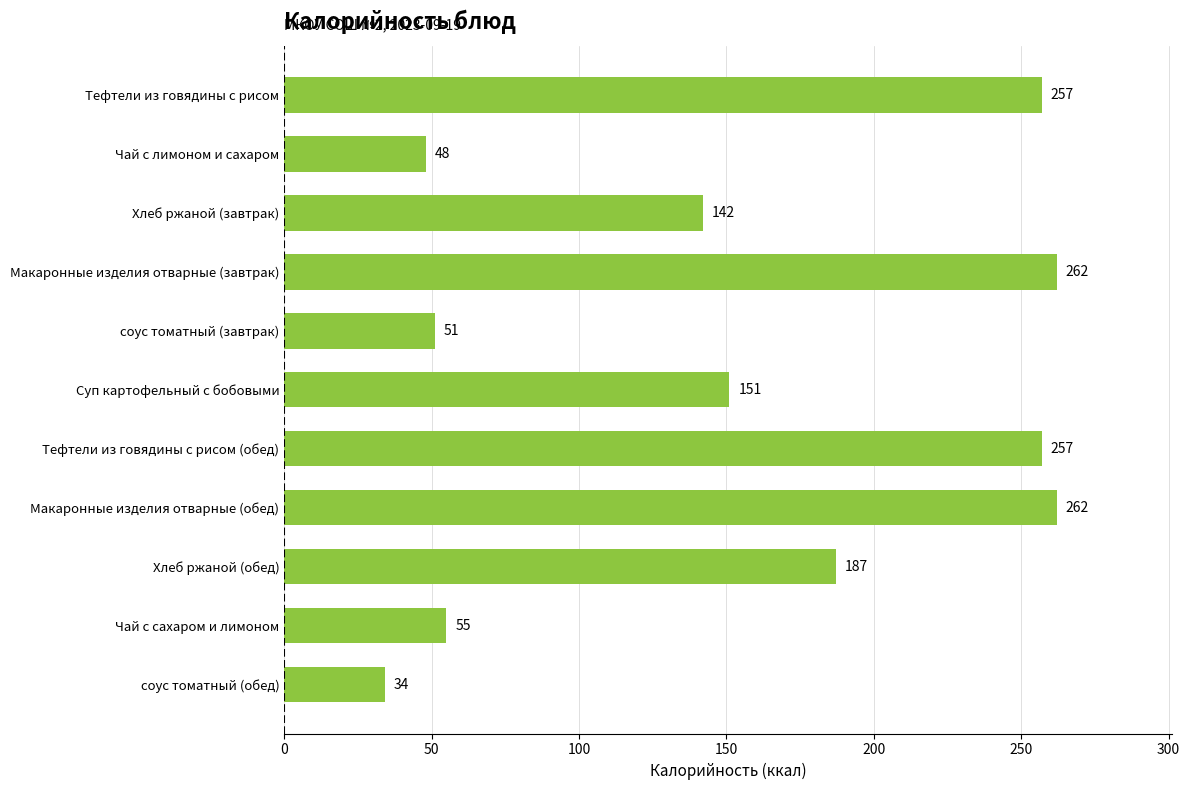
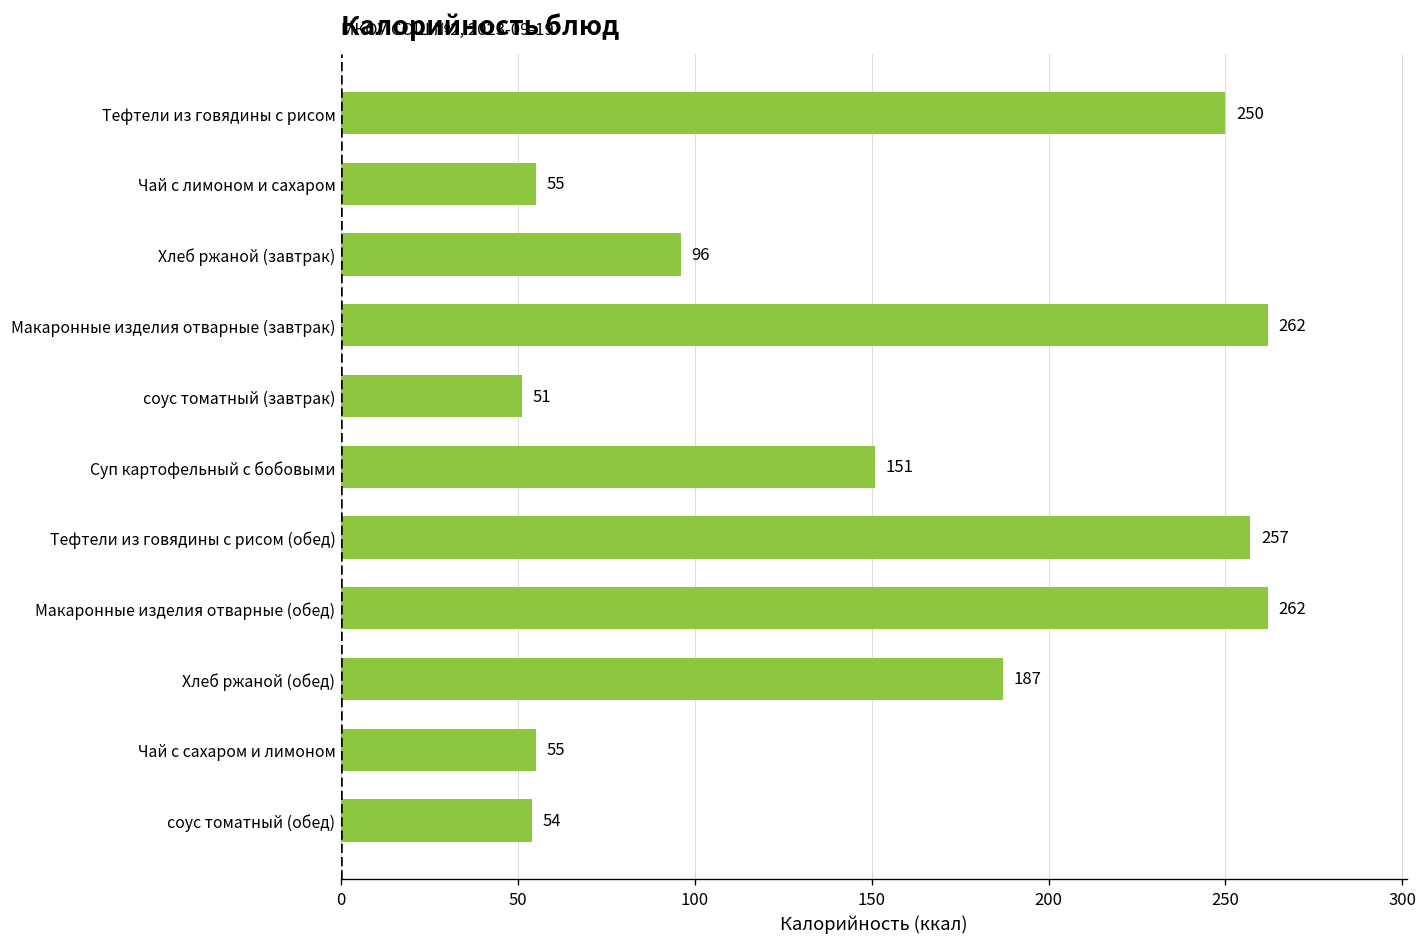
Тефтели из говядины с рисом: 257 -> 250
Чай с лимоном и сахаром: 48 -> 55
Хлеб ржаной (завтрак): 142 -> 96
соус томатный (обед): 34 -> 54
